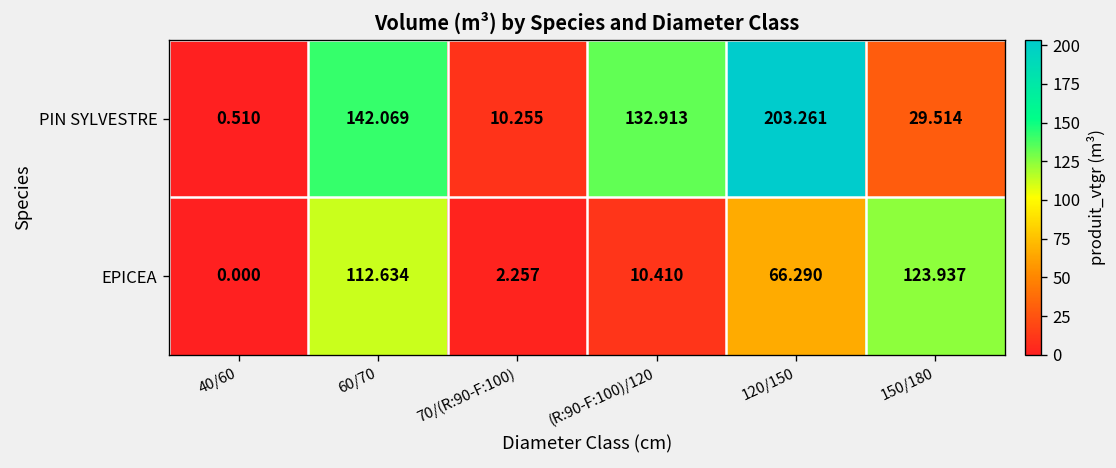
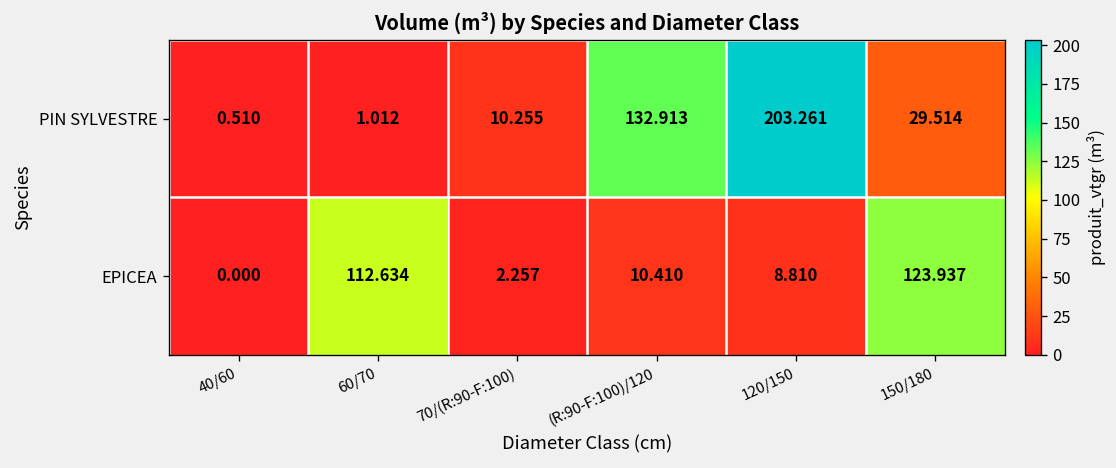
PIN SYLVESTRE, 60/70: 142.069 -> 1.012
EPICEA, 120/150: 66.290 -> 8.810
